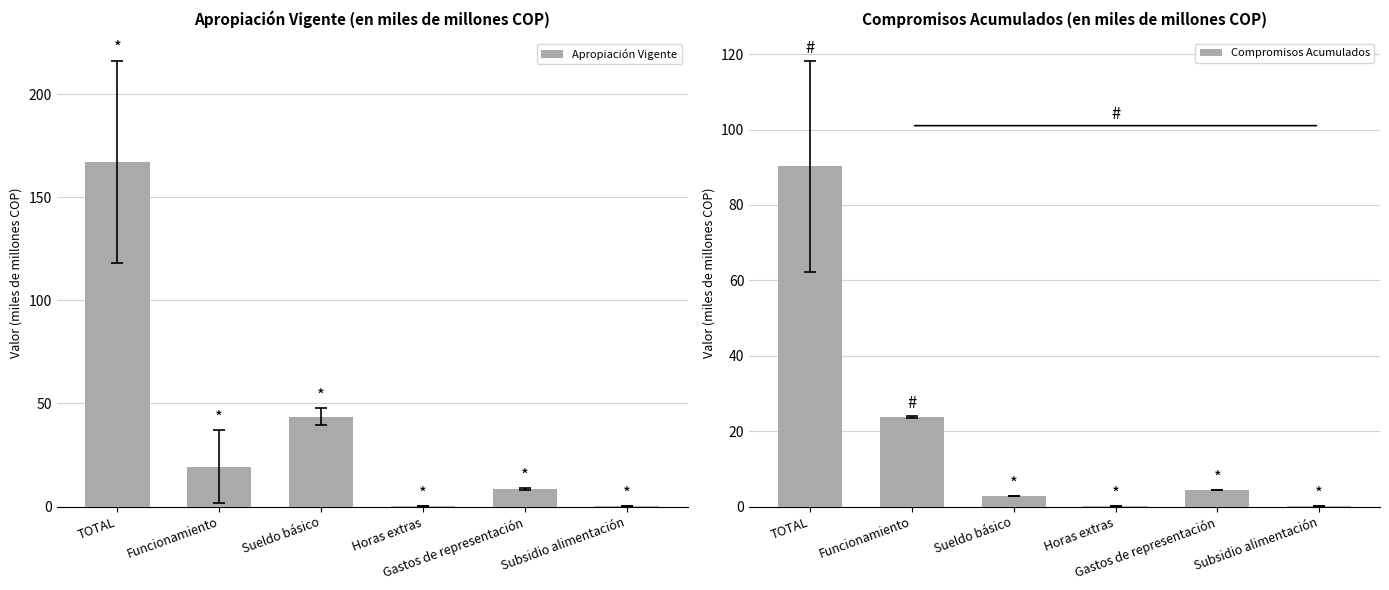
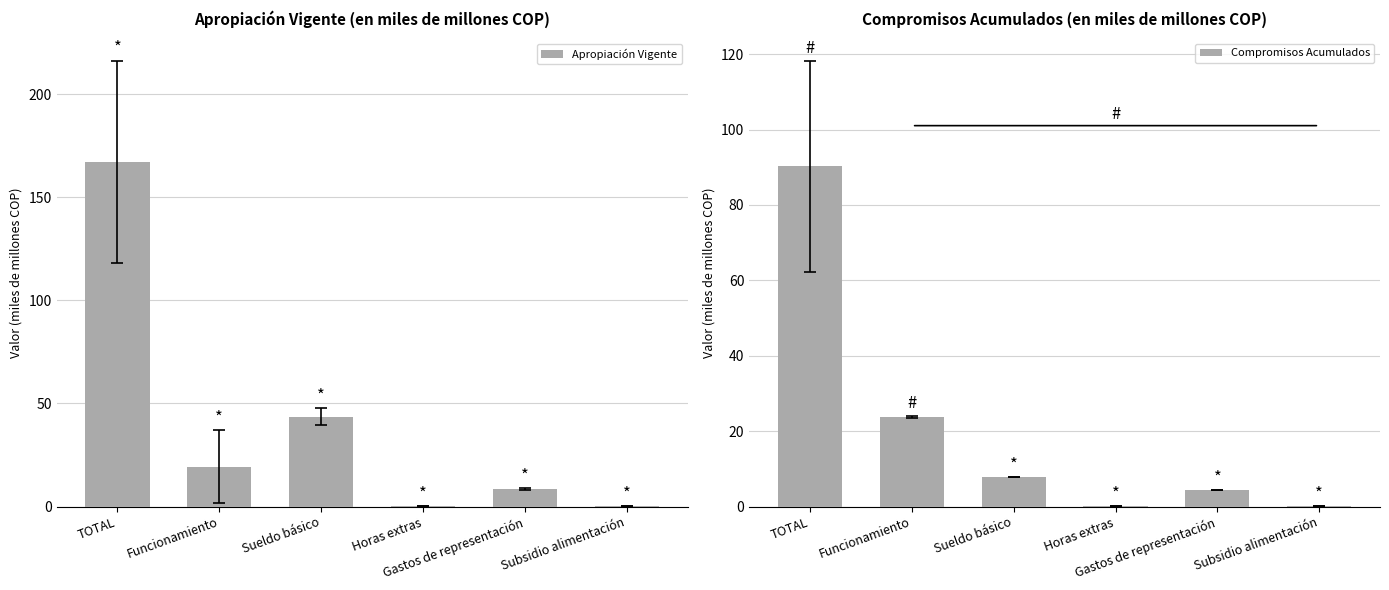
Compromisos Acumulados (en miles de millones COP), Compromisos Acumulados, Sueldo básico: 3 -> 8
